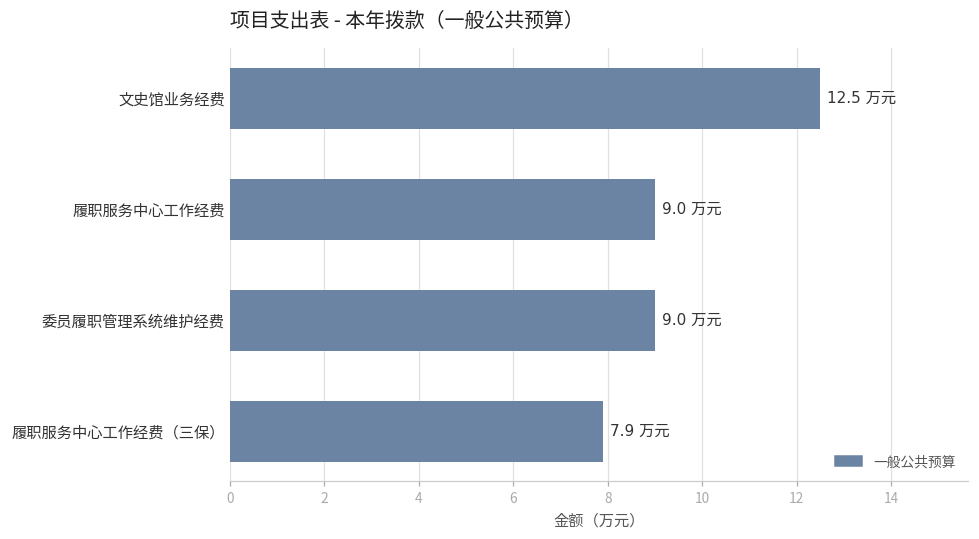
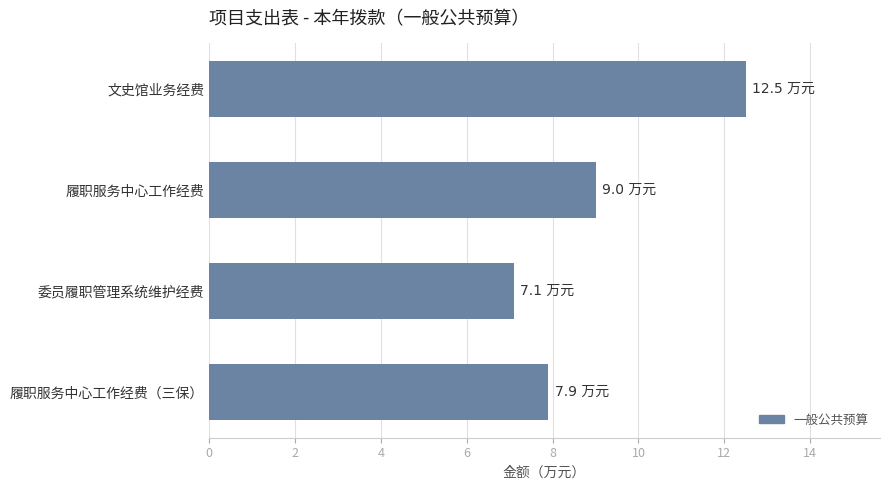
委员履职管理系统维护经费: 9.0 -> 7.1
